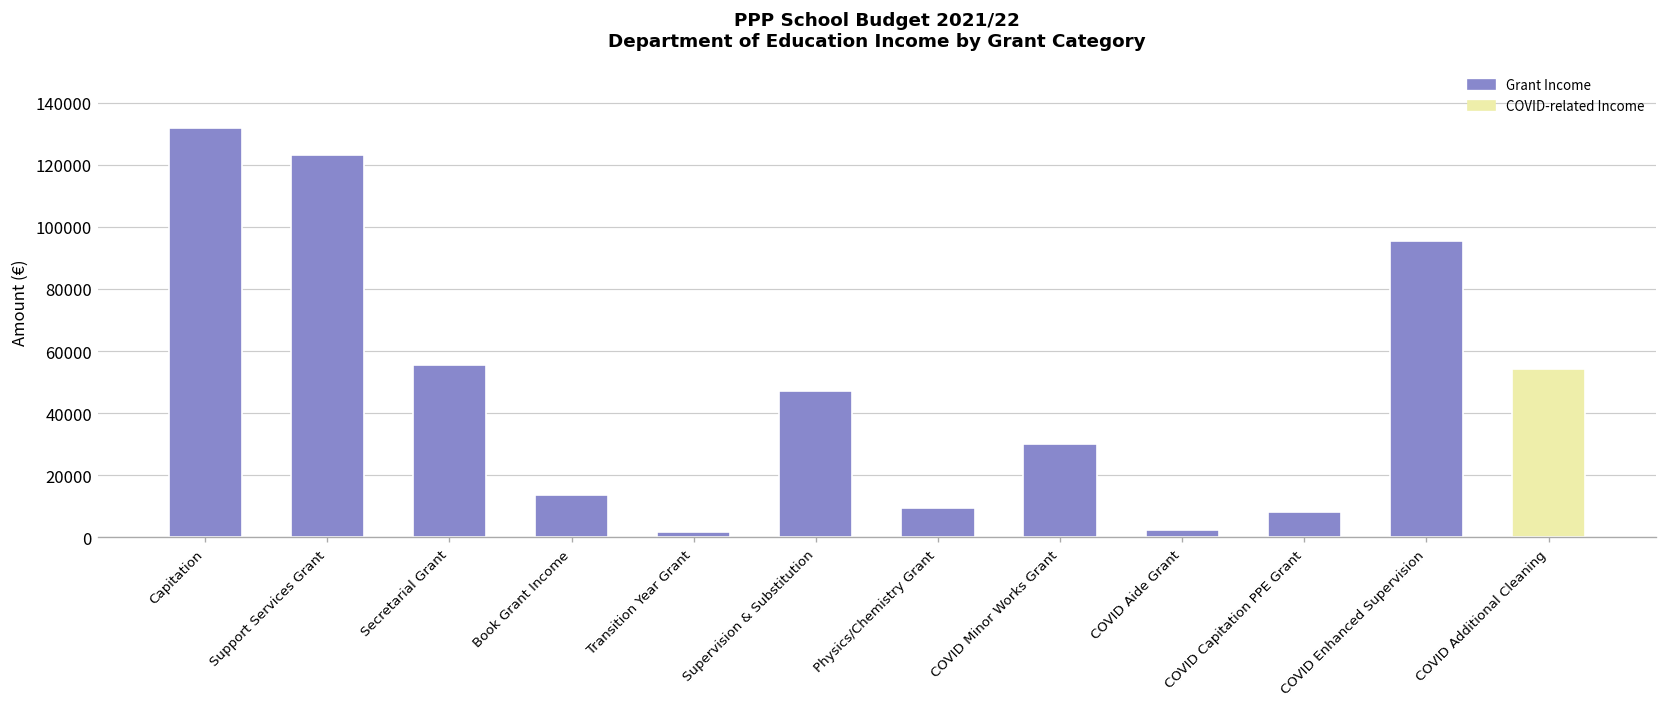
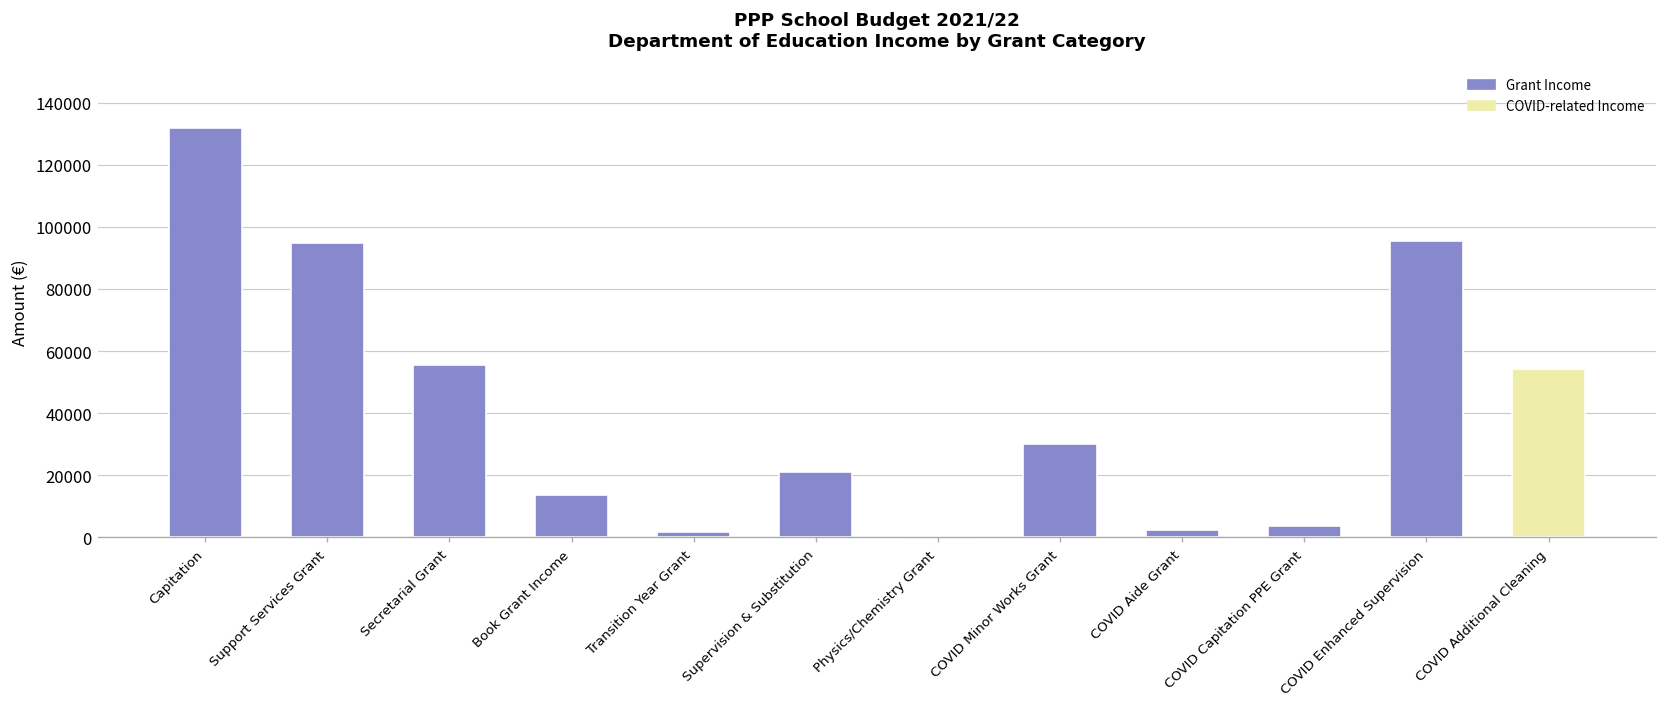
Support Services Grant: 123000 -> 95000
Supervision & Substitution: 47000 -> 21000
Physics/Chemistry Grant: 10000 -> 0
COVID Capitation PPE Grant: 8000 -> 4000
